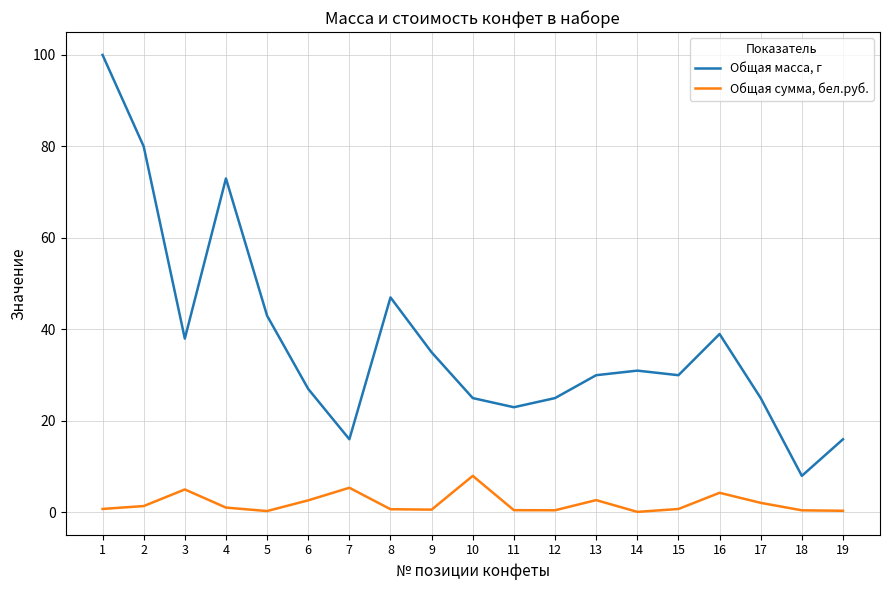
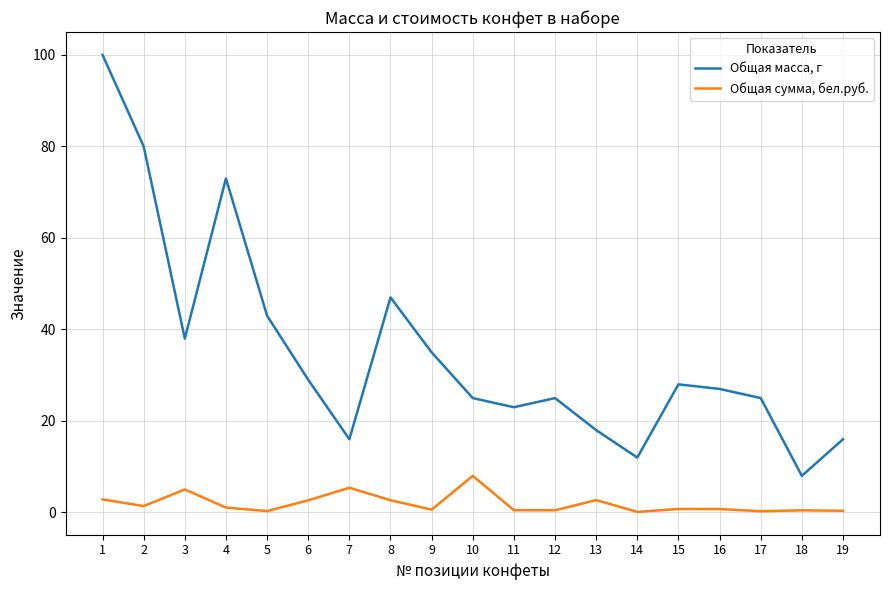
Общая сумма, бел.руб., 1: 1 -> 3
Общая масса, г, 6: 27 -> 29
Общая сумма, бел.руб., 8: 1 -> 3
Общая масса, г, 13: 30 -> 18
Общая масса, г, 14: 31 -> 12
Общая масса, г, 15: 30 -> 28
Общая масса, г, 16: 39 -> 27
Общая сумма, бел.руб., 16: 4 -> 1
Общая сумма, бел.руб., 17: 2 -> 0
